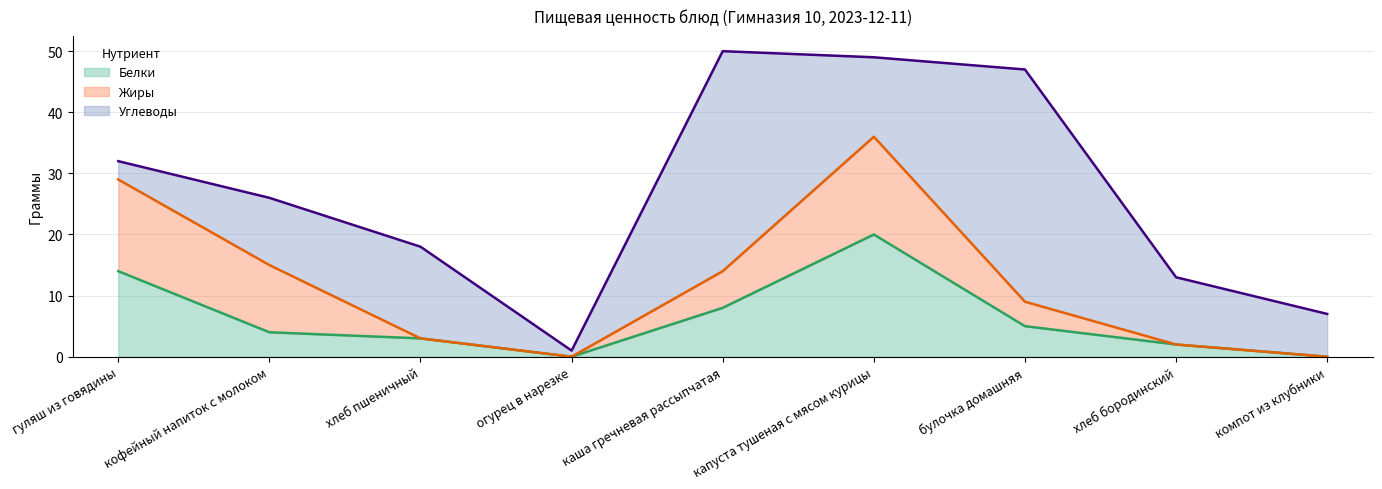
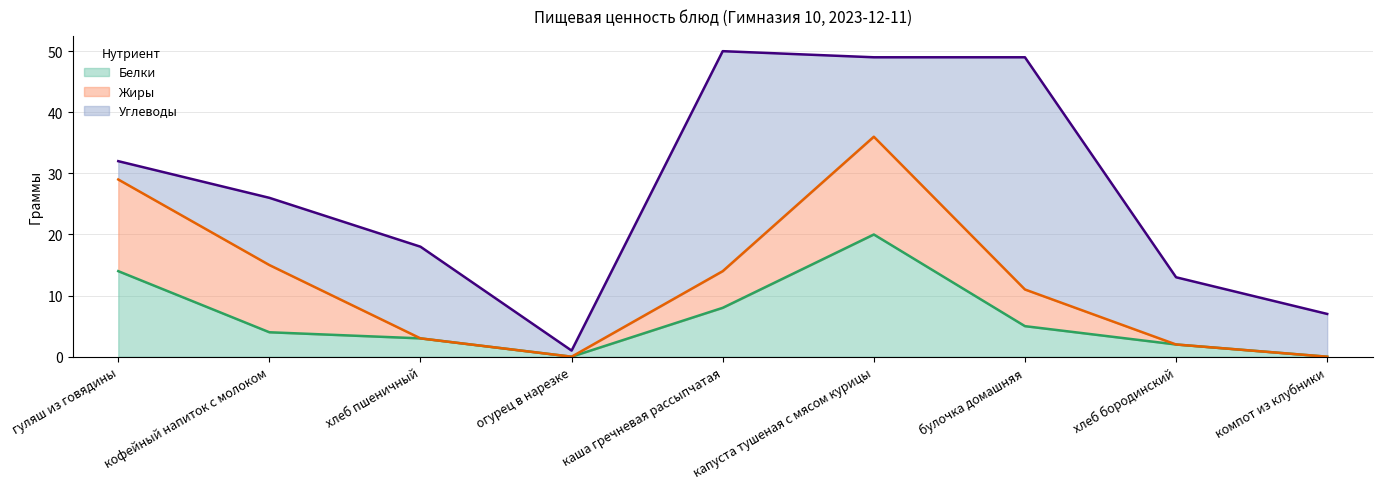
Жиры, булочка домашняя: 4 -> 6
